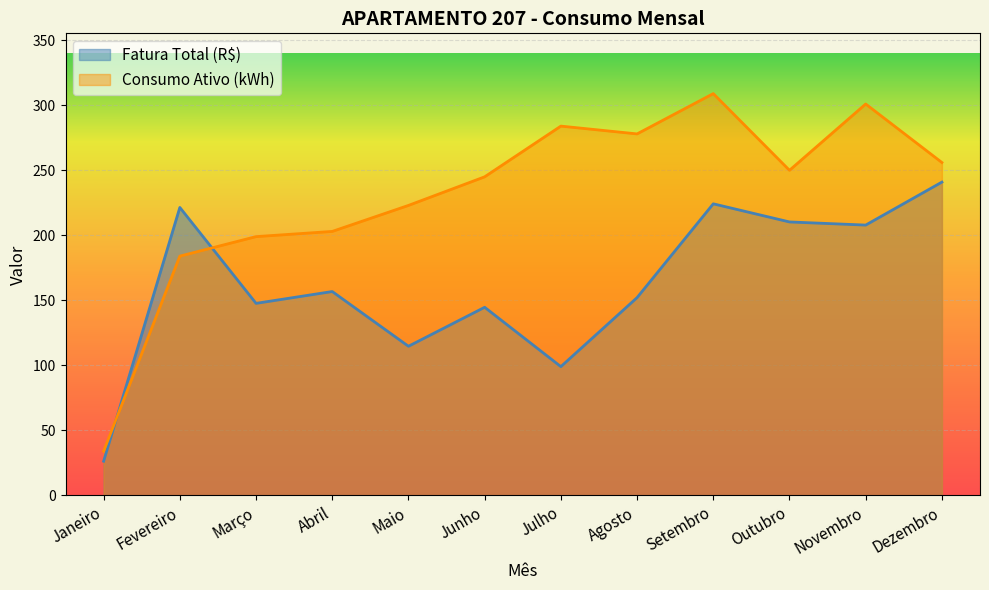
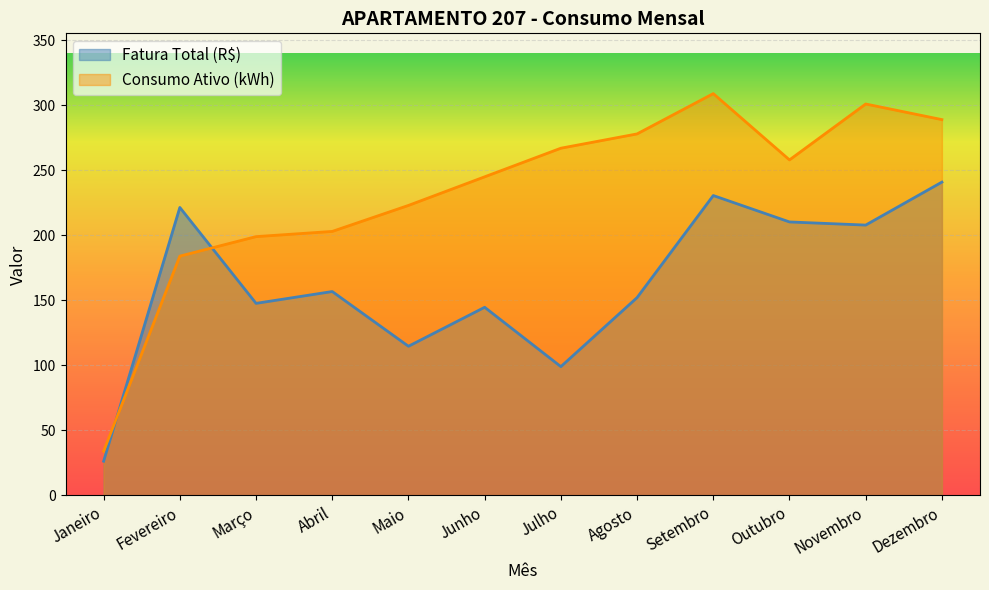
Consumo Ativo (kWh), Julho: 284 -> 267
Fatura Total (R$), Setembro: 224 -> 231
Consumo Ativo (kWh), Outubro: 250 -> 258
Consumo Ativo (kWh), Dezembro: 256 -> 289
